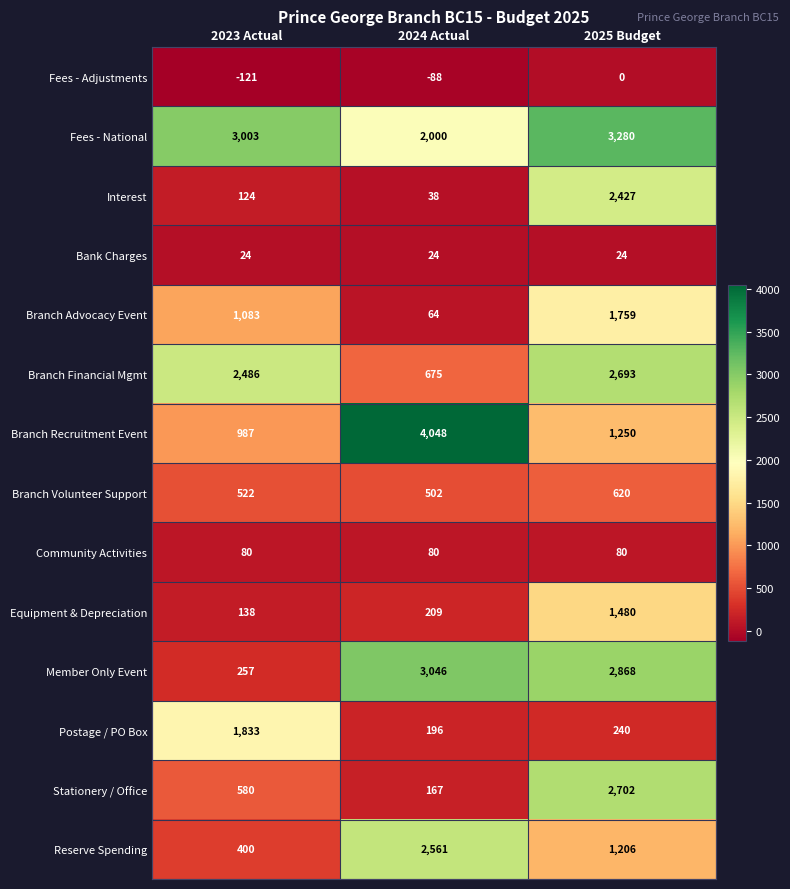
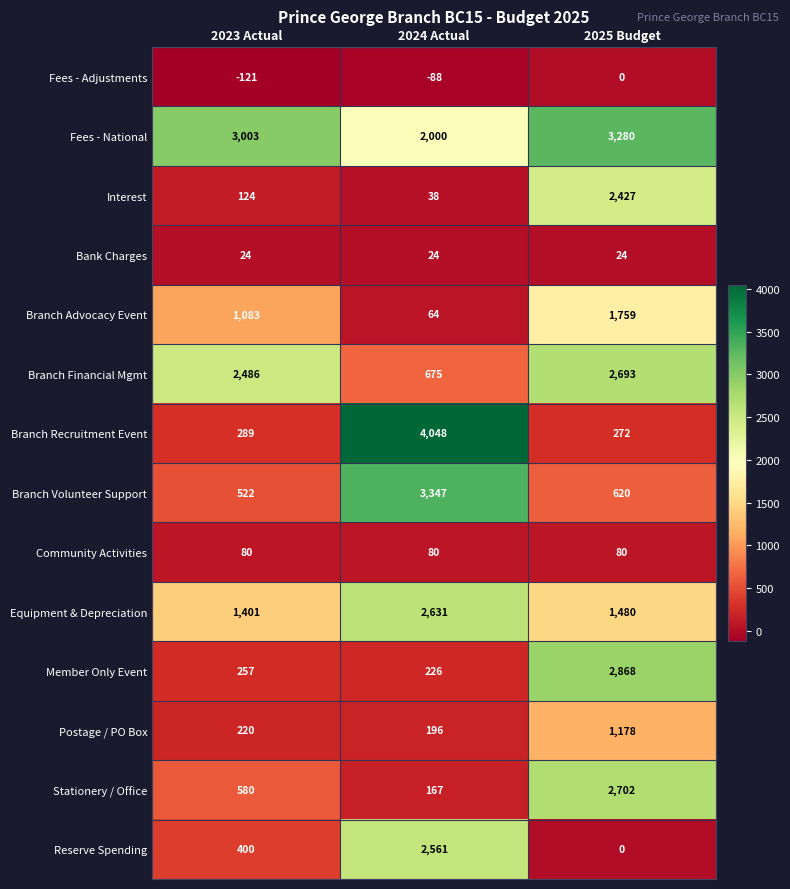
Branch Recruitment Event, 2023 Actual: 987 -> 289
Branch Recruitment Event, 2025 Budget: 1,250 -> 272
Branch Volunteer Support, 2024 Actual: 502 -> 3,347
Equipment & Depreciation, 2023 Actual: 138 -> 1,401
Equipment & Depreciation, 2024 Actual: 209 -> 2,631
Member Only Event, 2024 Actual: 3,046 -> 226
Postage / PO Box, 2023 Actual: 1,833 -> 220
Postage / PO Box, 2025 Budget: 240 -> 1,178
Reserve Spending, 2025 Budget: 1,206 -> 0
